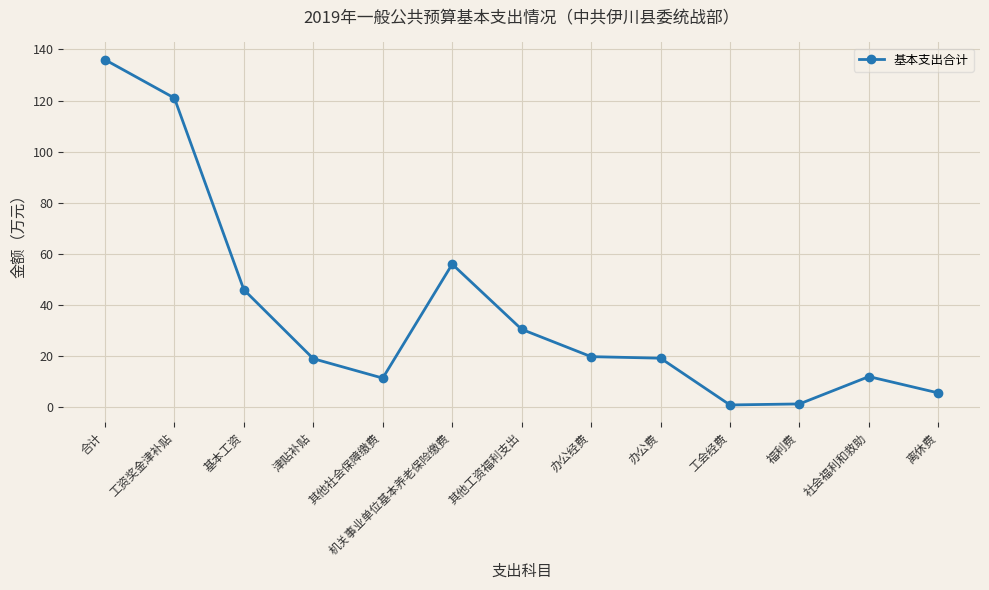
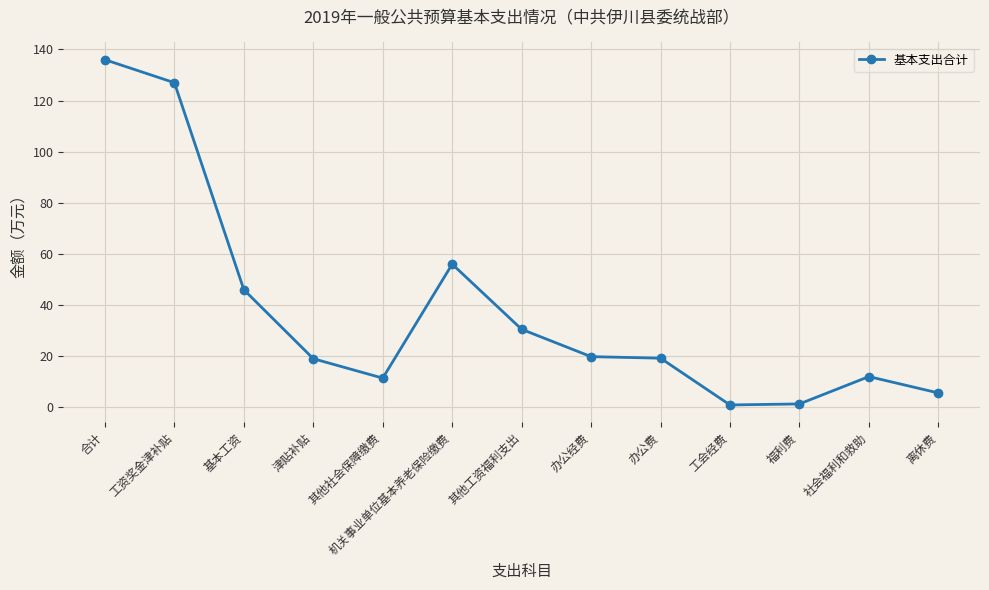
工资奖金津补贴: 121 -> 127
